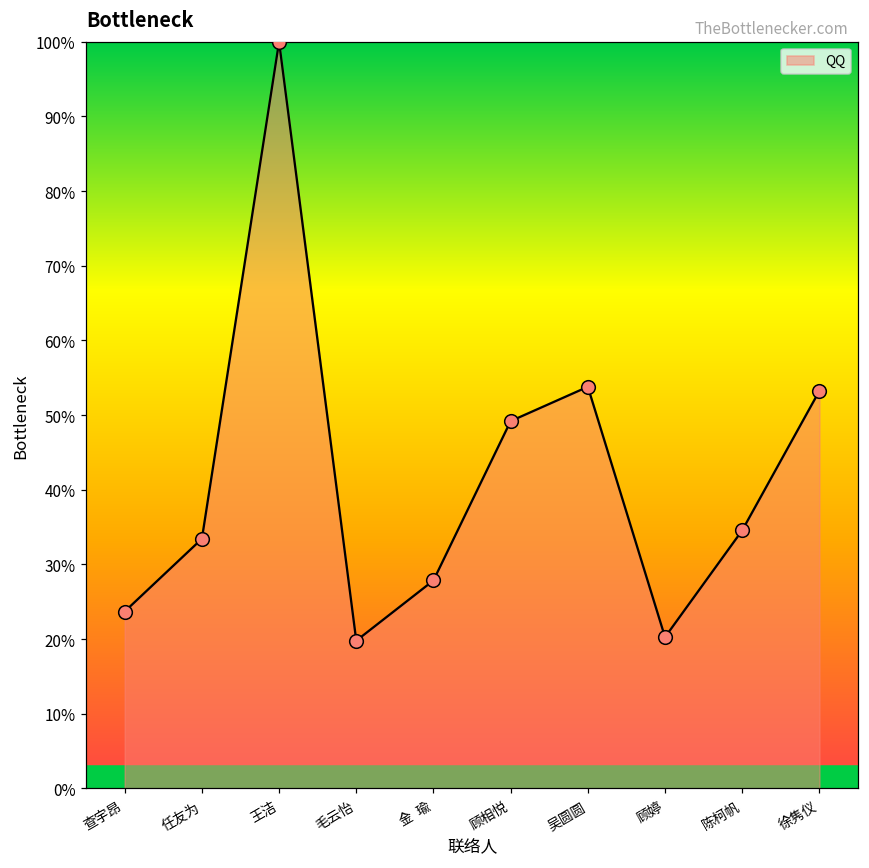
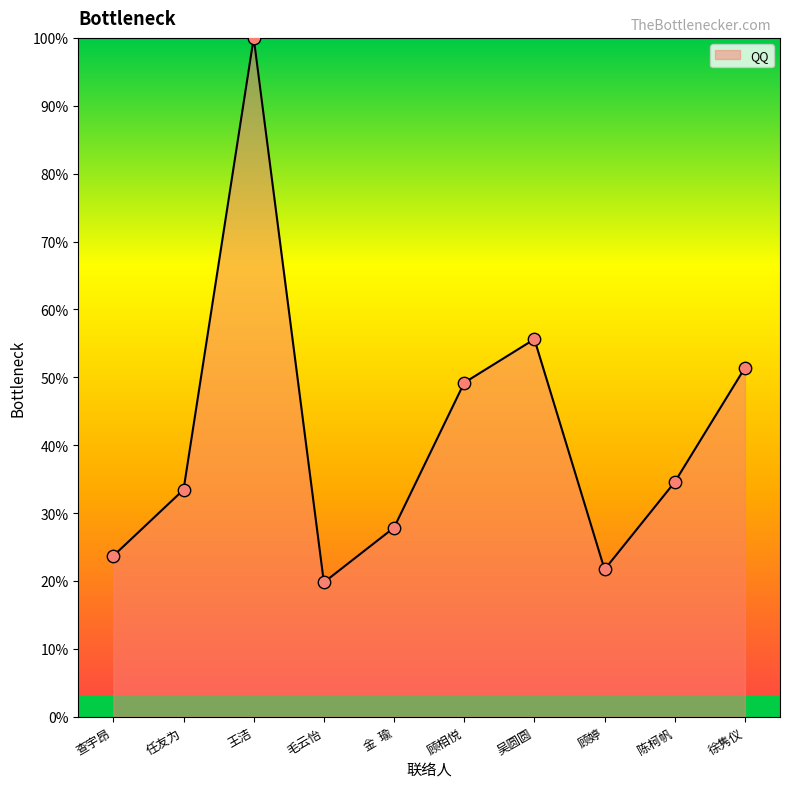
吴圆圆: 54% -> 56%
顾婷: 20% -> 22%
徐隽仪: 53% -> 51%
